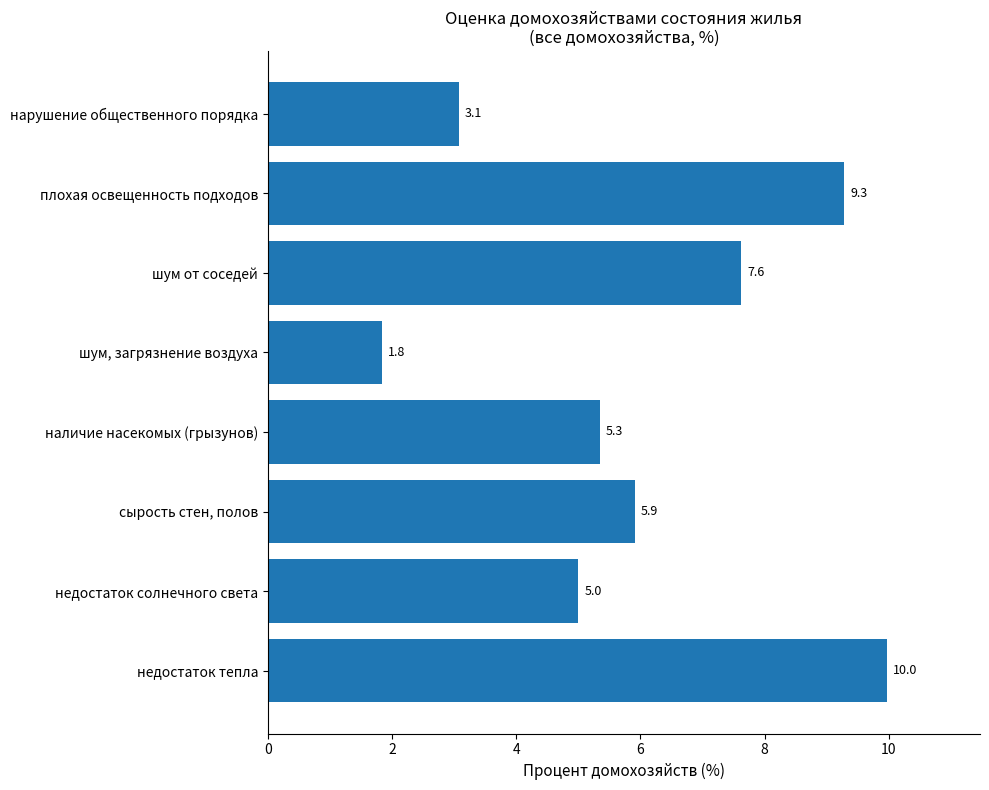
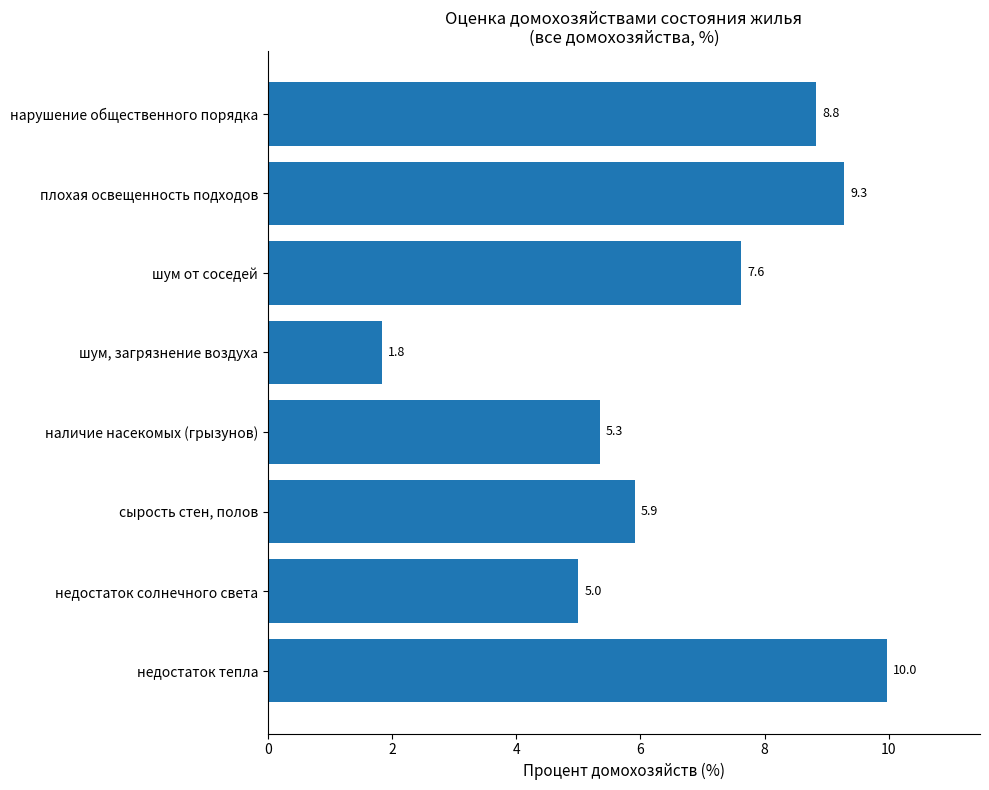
нарушение общественного порядка: 3.1 -> 8.8
